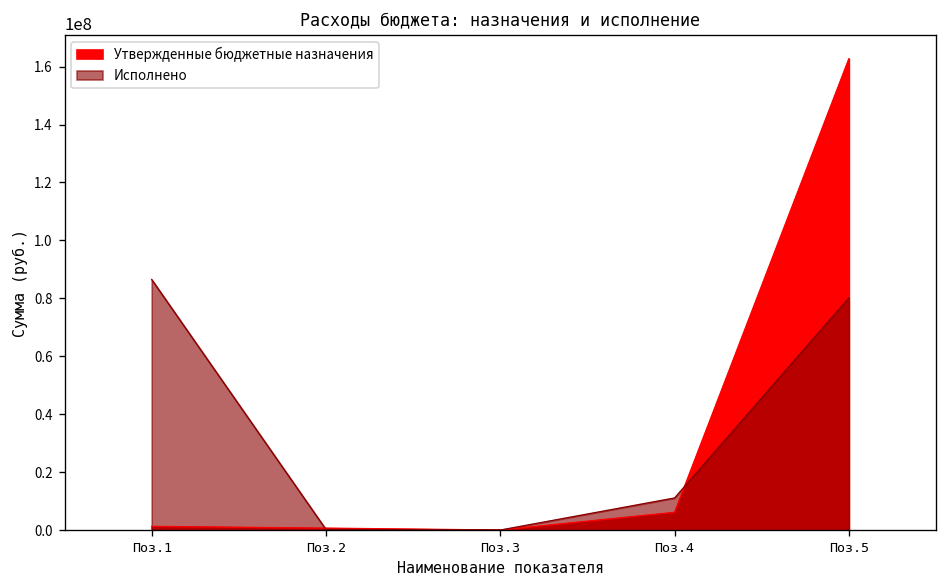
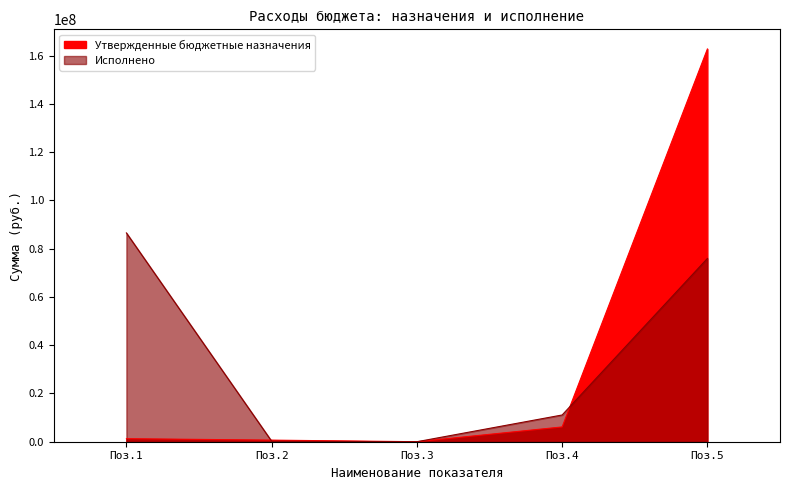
Исполнено, Поз.5: 80000000 -> 76000000
